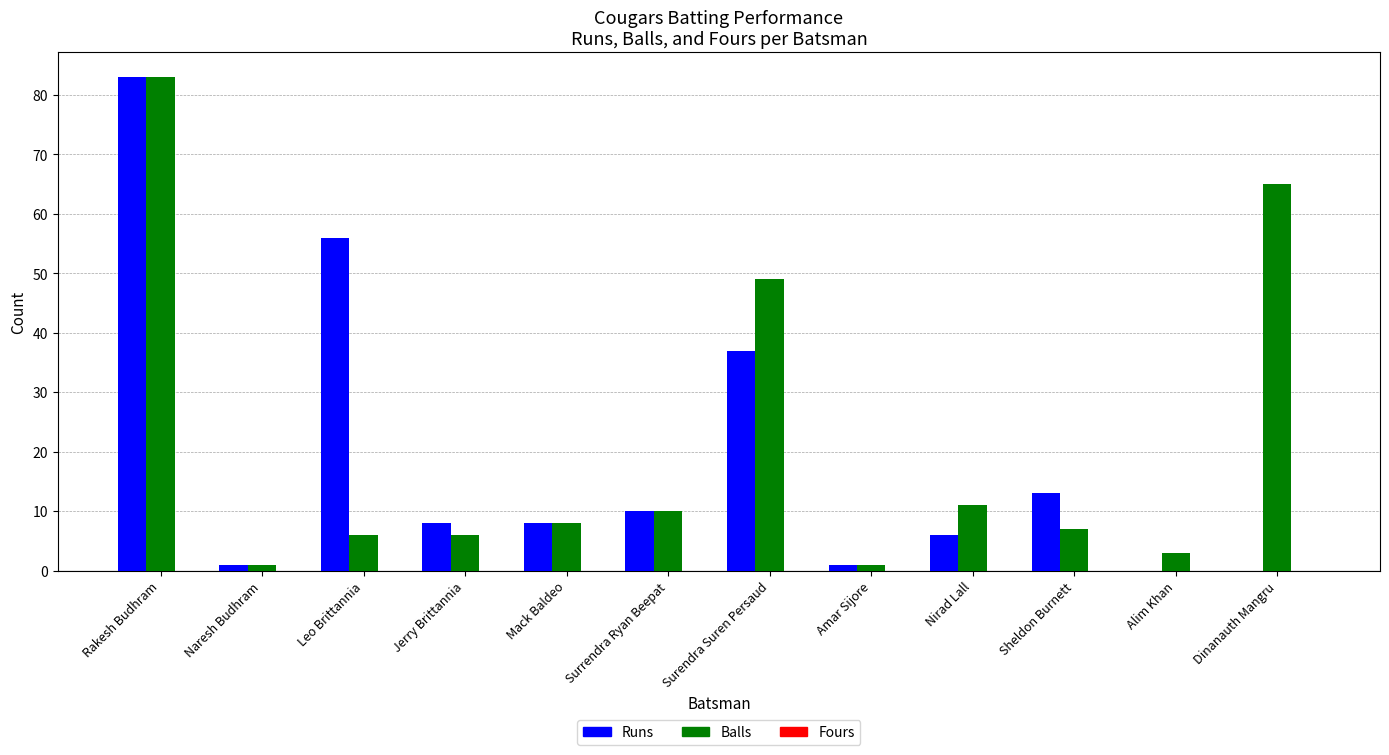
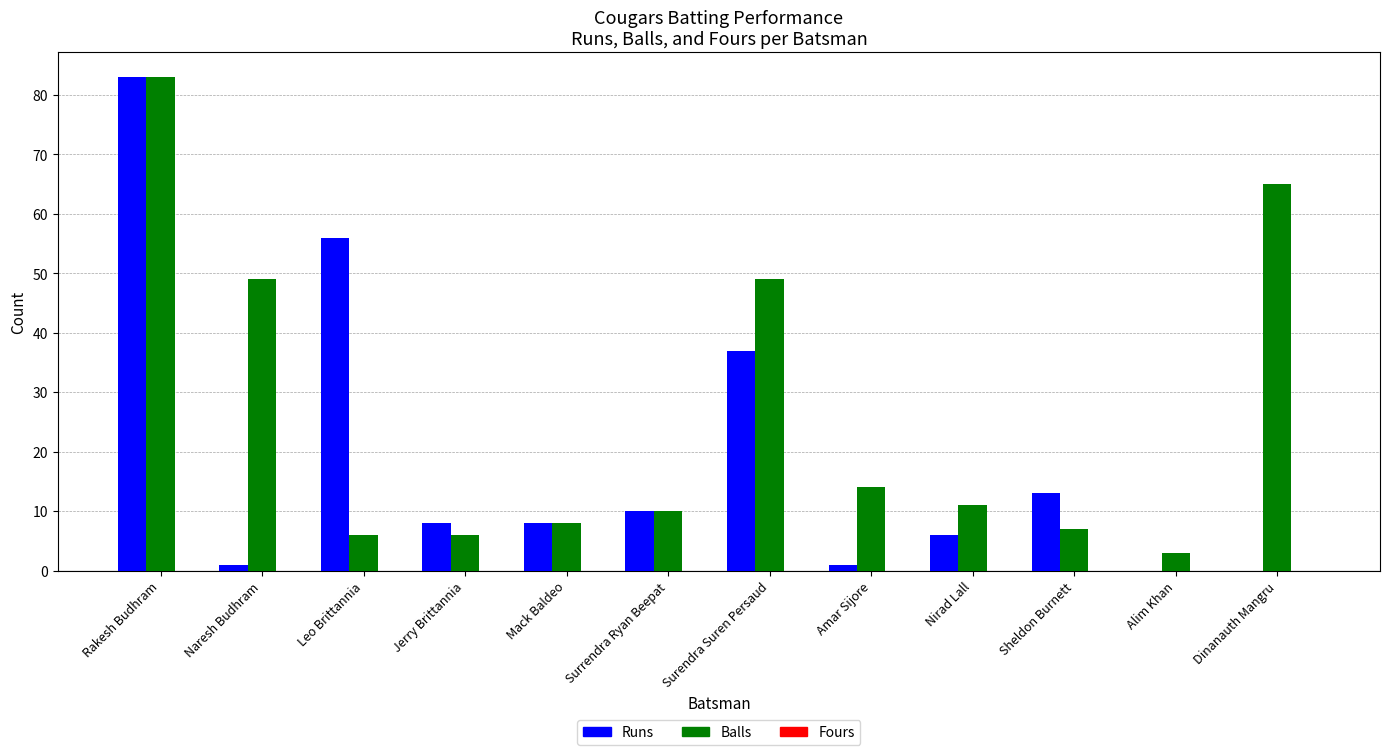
Balls, Naresh Budhram: 1 -> 49
Balls, Amar Sijore: 1 -> 14
